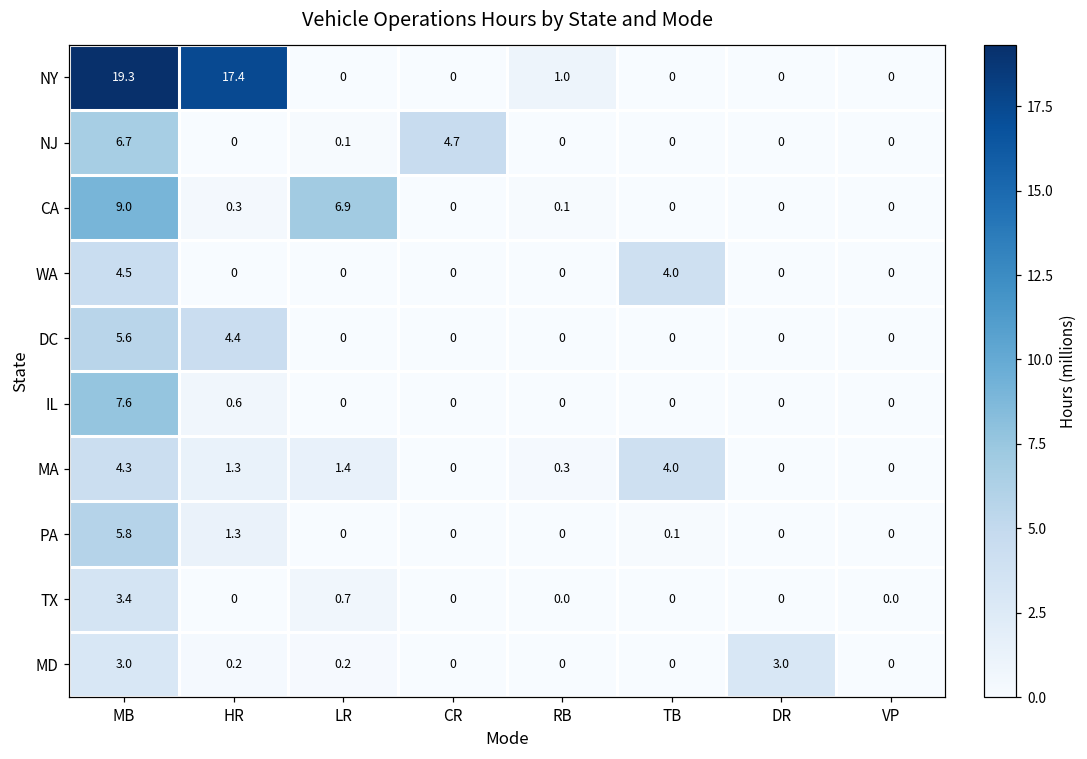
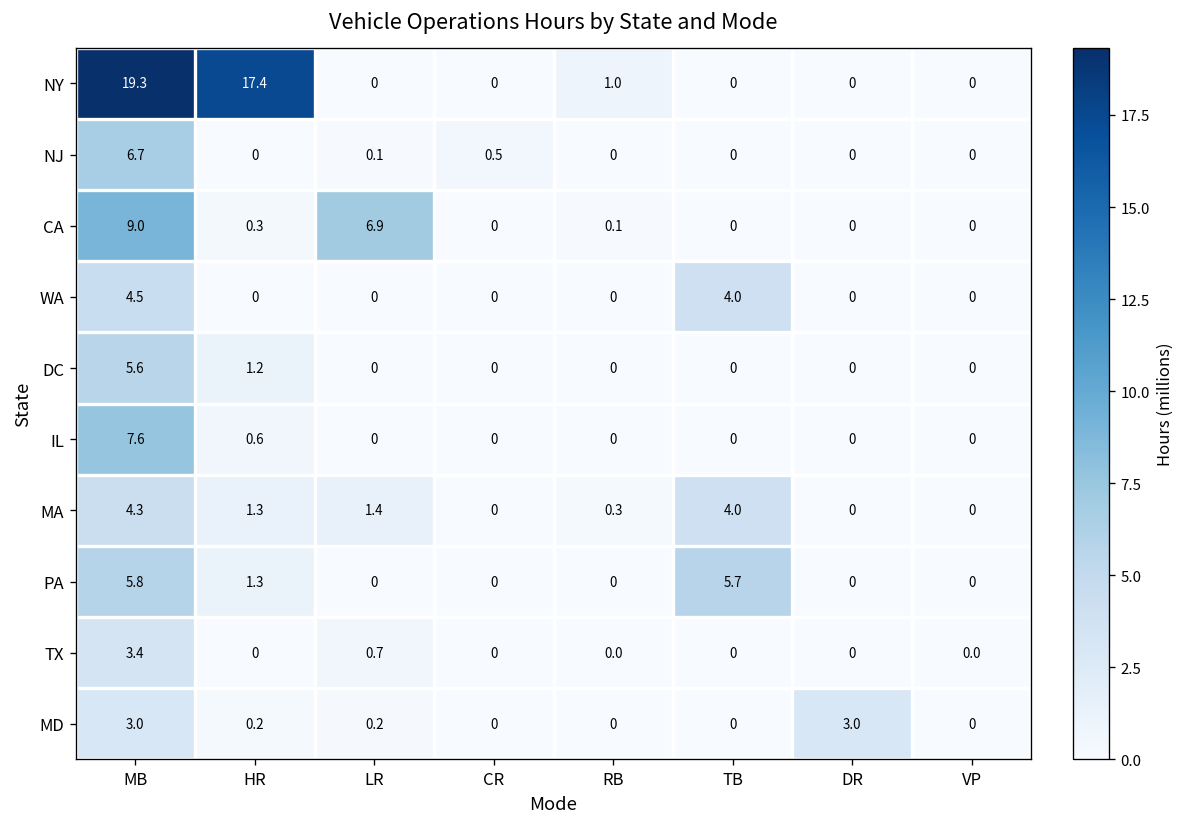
NJ, CR: 4.7 -> 0.5
DC, HR: 4.4 -> 1.2
PA, TB: 0.1 -> 5.7
